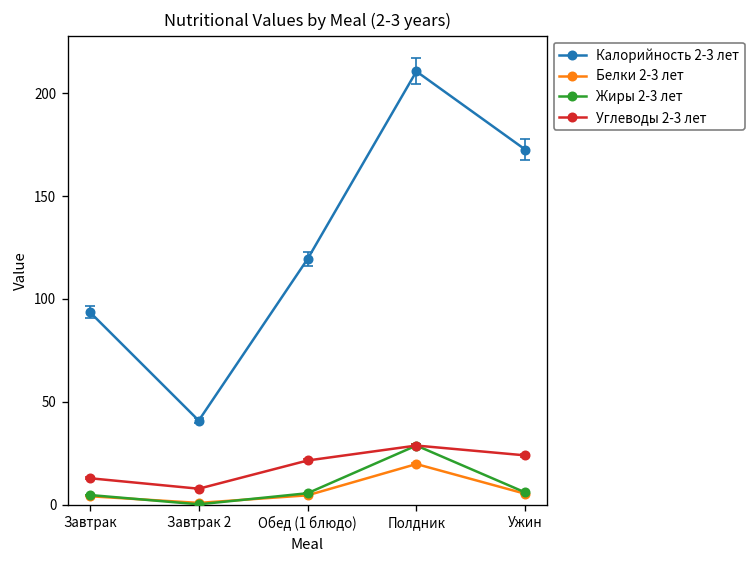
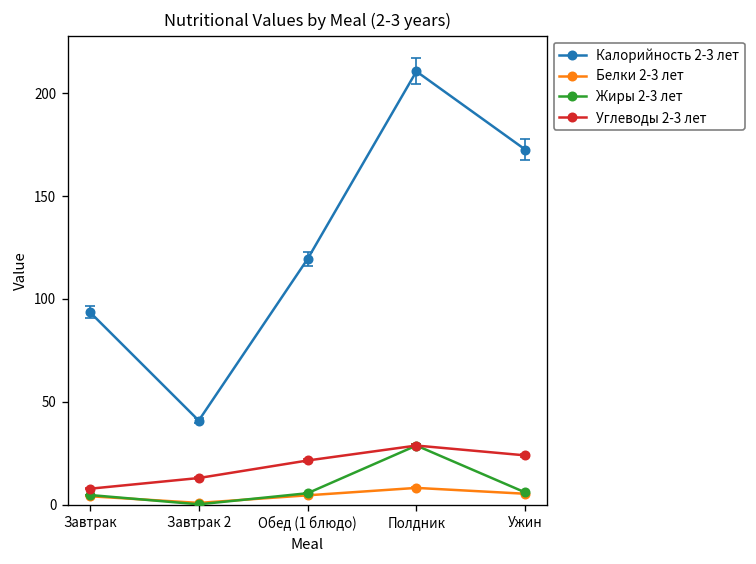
Углеводы 2-3 лет, Завтрак: 13 -> 8
Углеводы 2-3 лет, Завтрак 2: 8 -> 13
Белки 2-3 лет, Полдник: 20 -> 8
